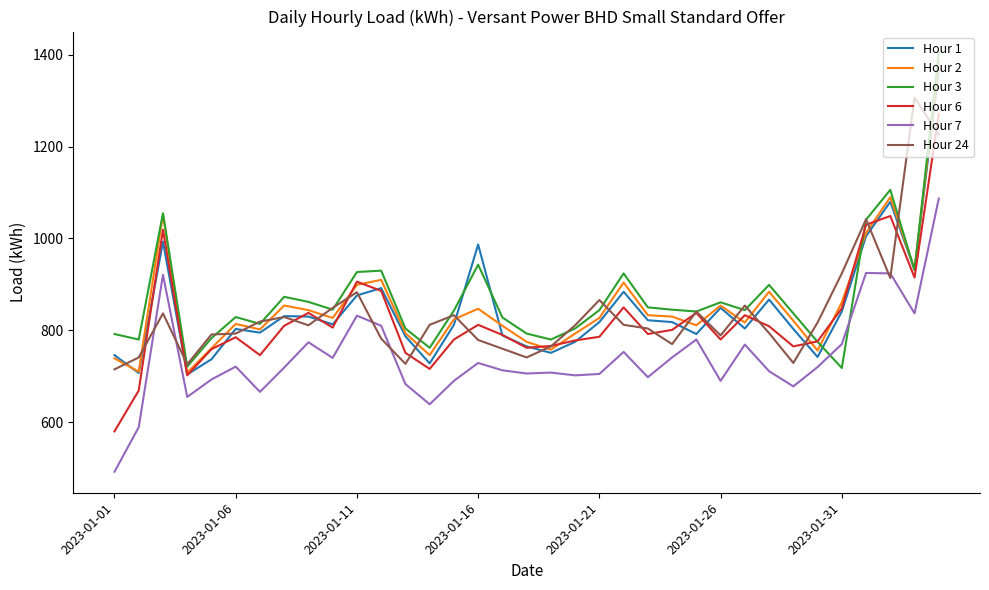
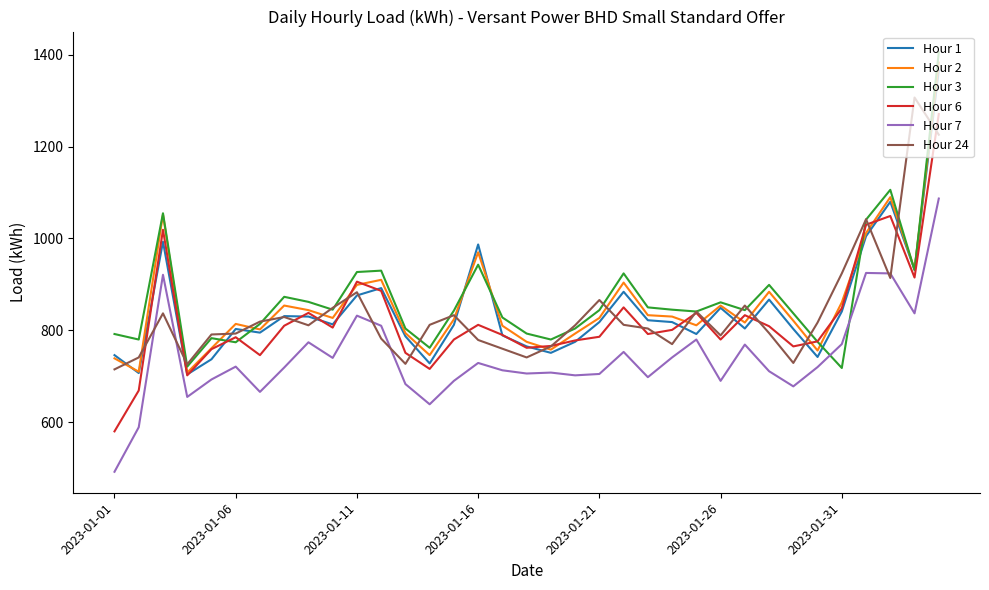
Hour 3, 2023-01-06: 830 -> 770
Hour 2, 2023-01-16: 850 -> 970
